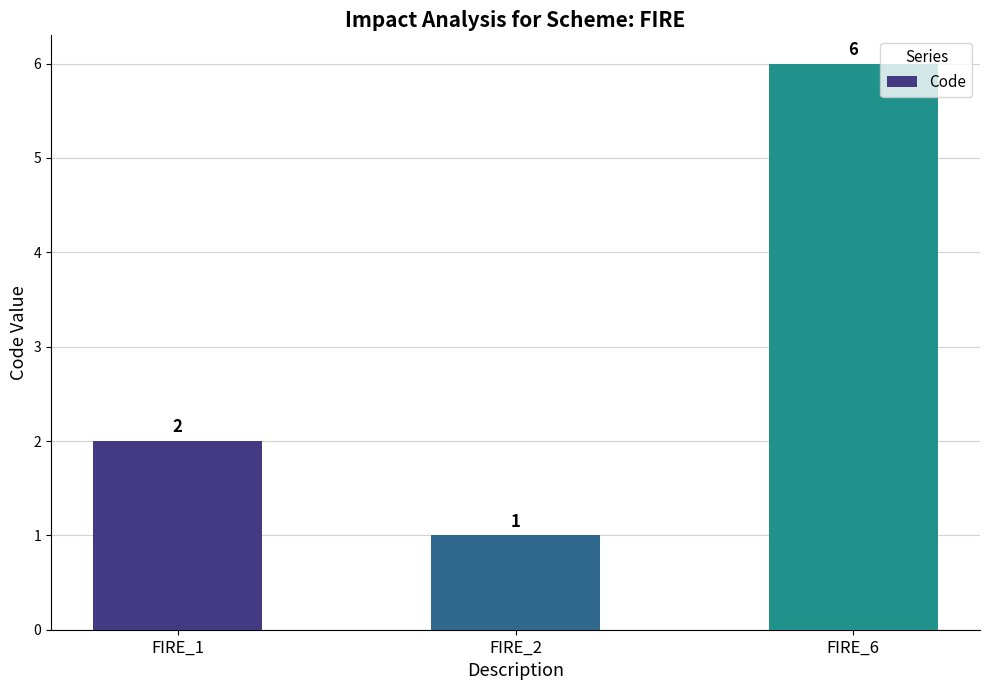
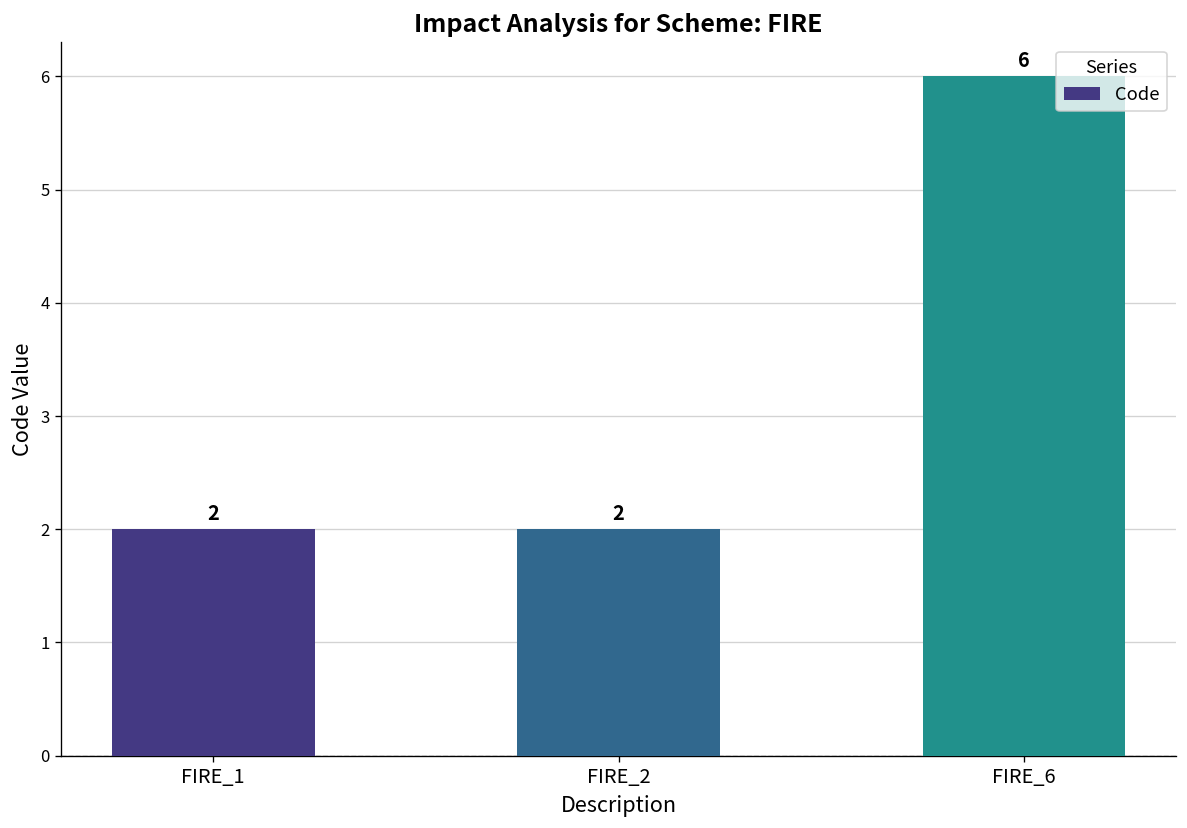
FIRE_2: 1 -> 2
